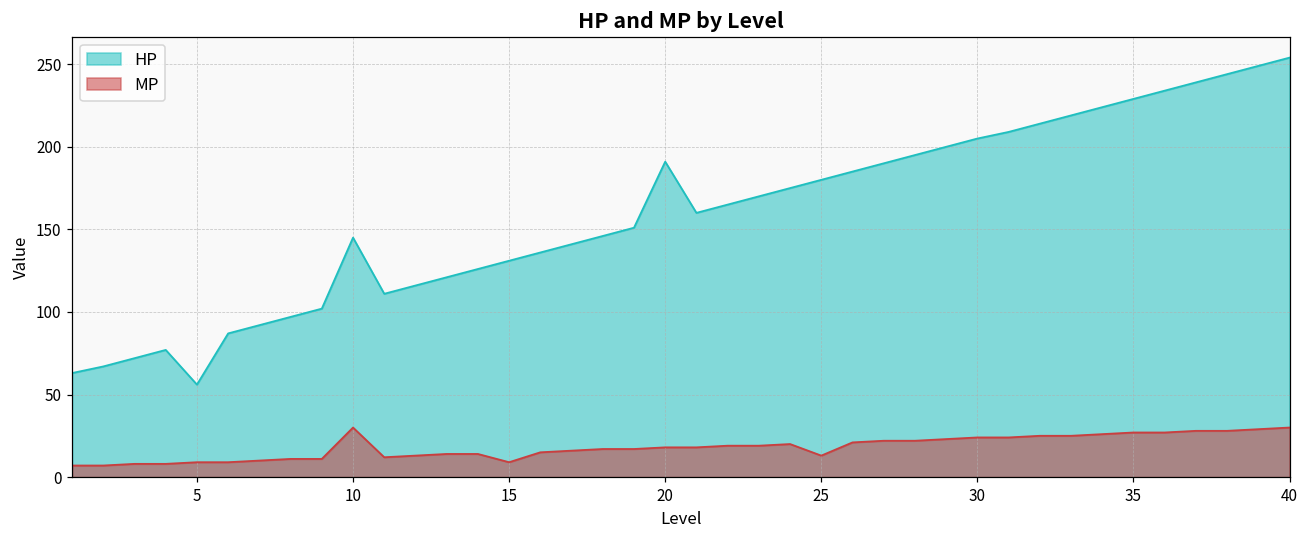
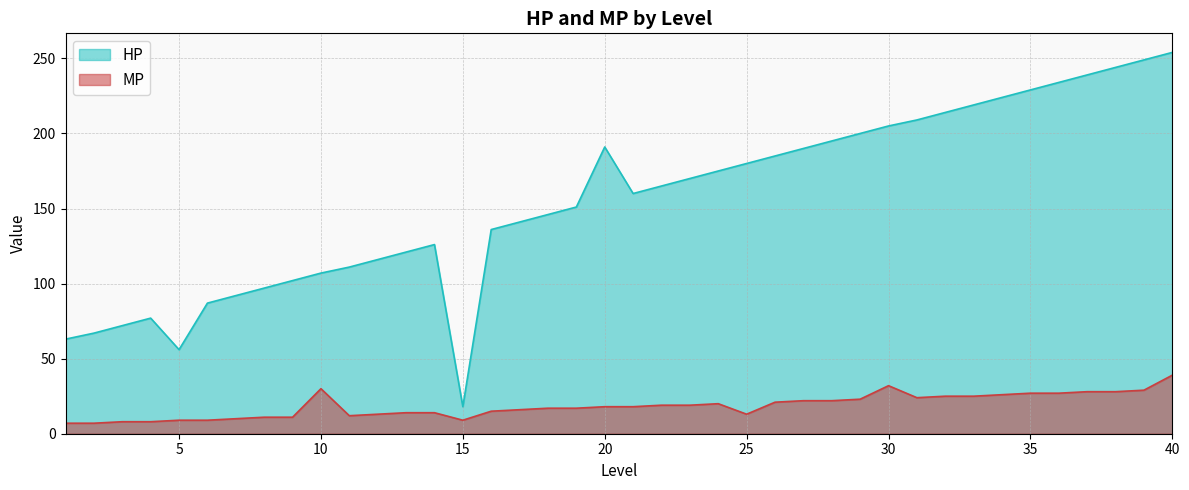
HP, 10: 145 -> 107
HP, 15: 131 -> 18
MP, 30: 24 -> 32
MP, 40: 30 -> 39
